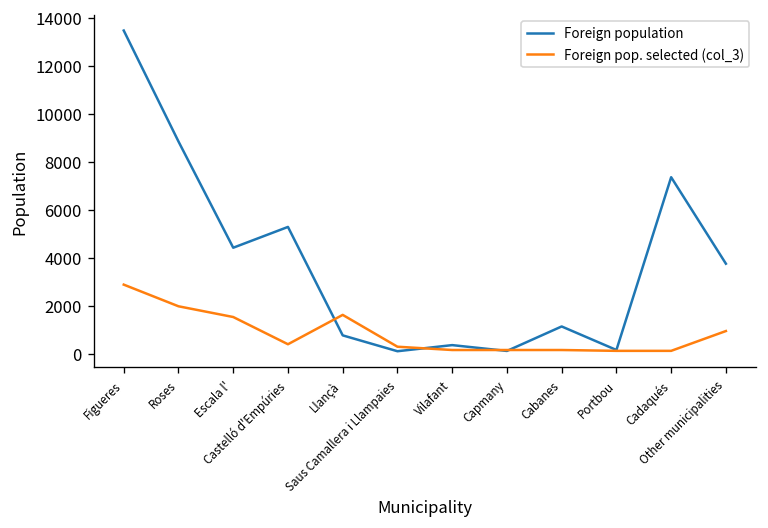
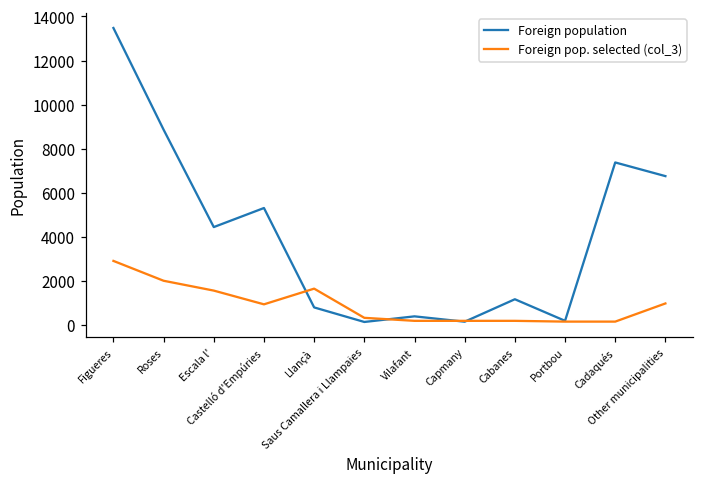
Foreign pop. selected (col_3), Castelló d'Empúries: 400 -> 900
Foreign population, Other municipalities: 3800 -> 6700
